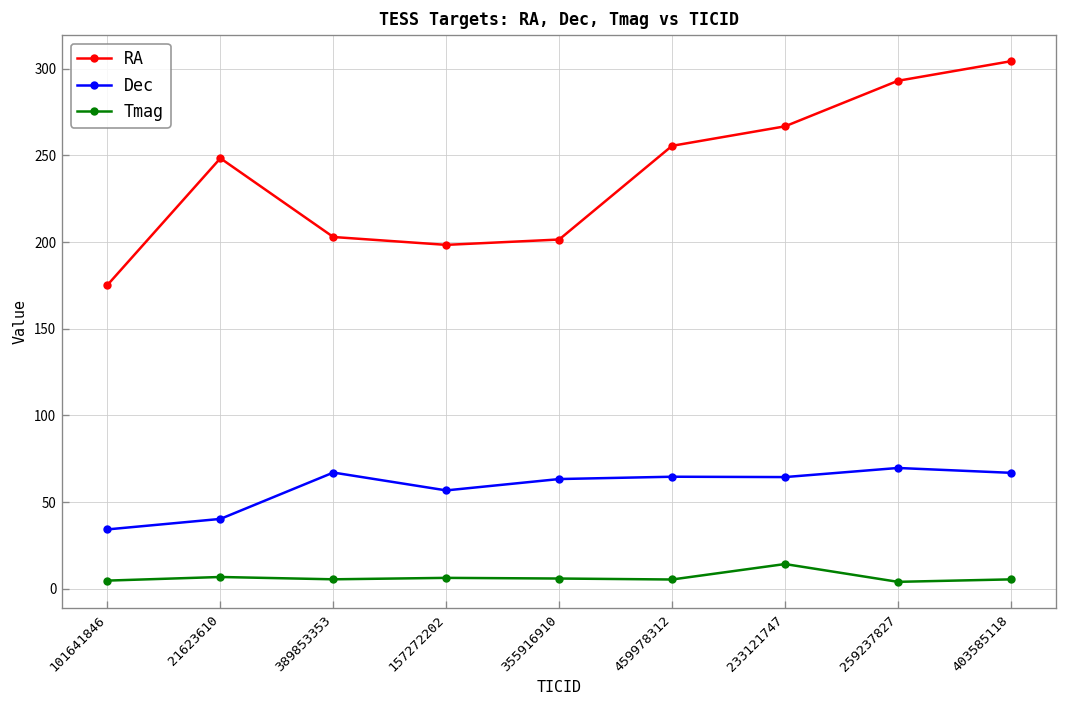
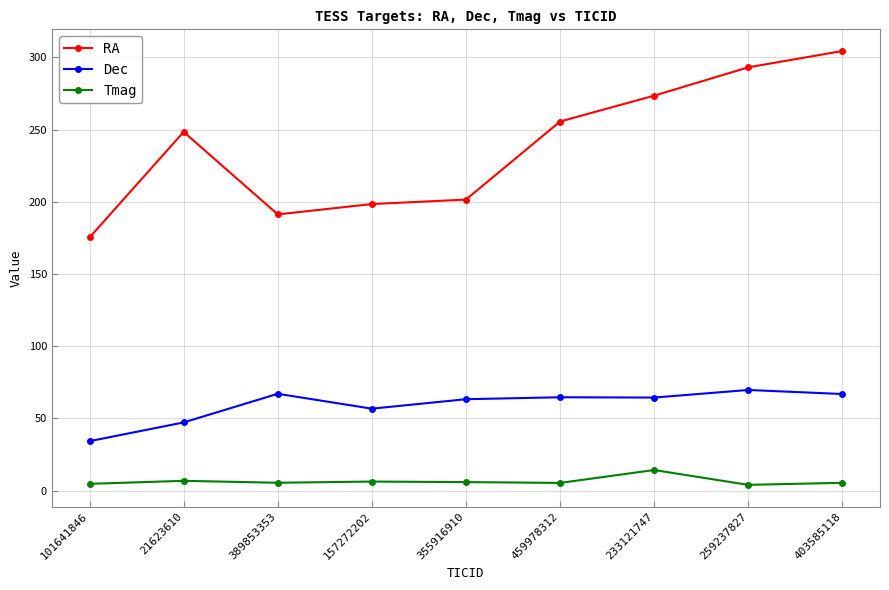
Dec, 21623610: 40 -> 47
RA, 389853353: 203 -> 191
RA, 233121747: 267 -> 273
